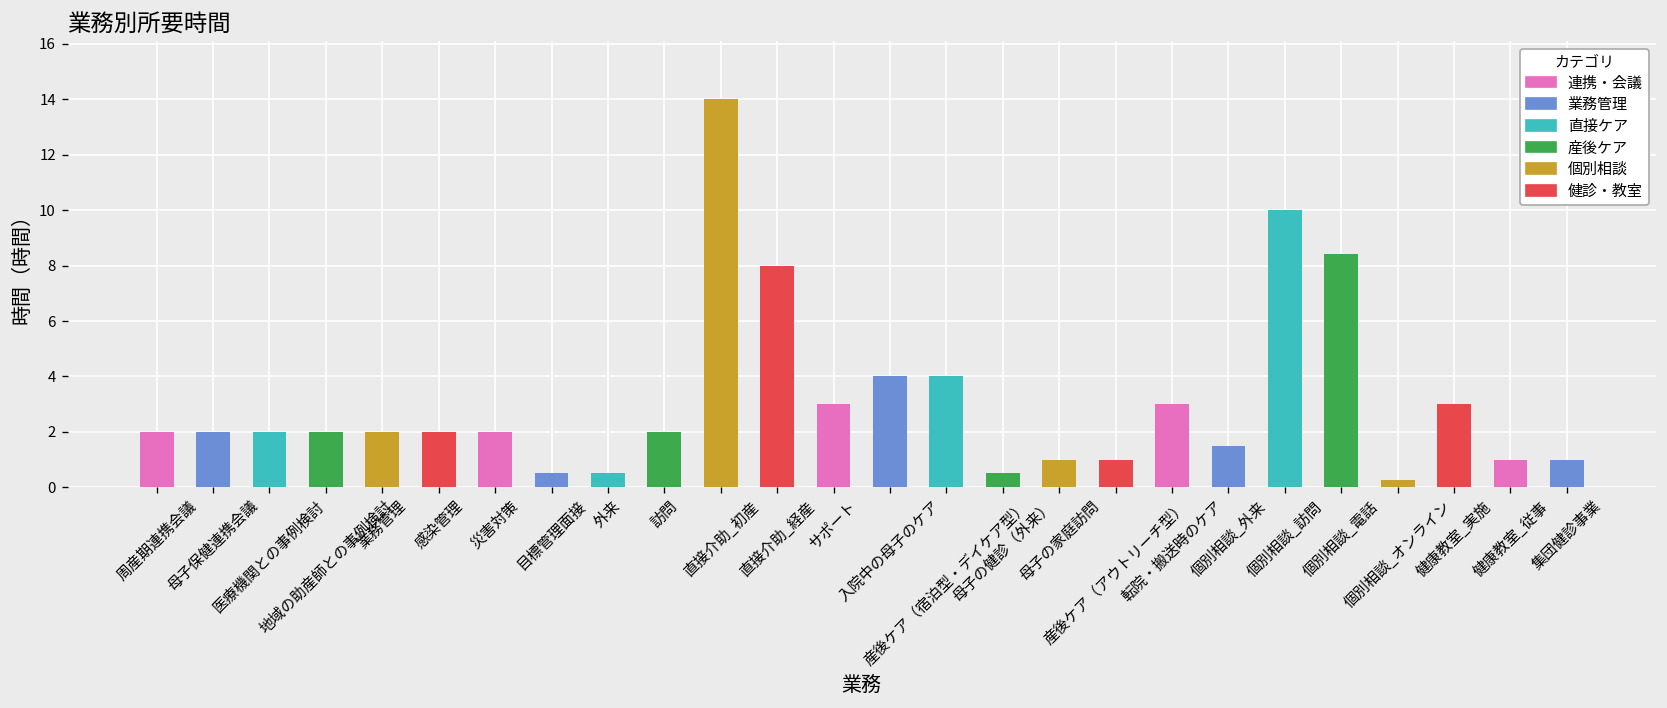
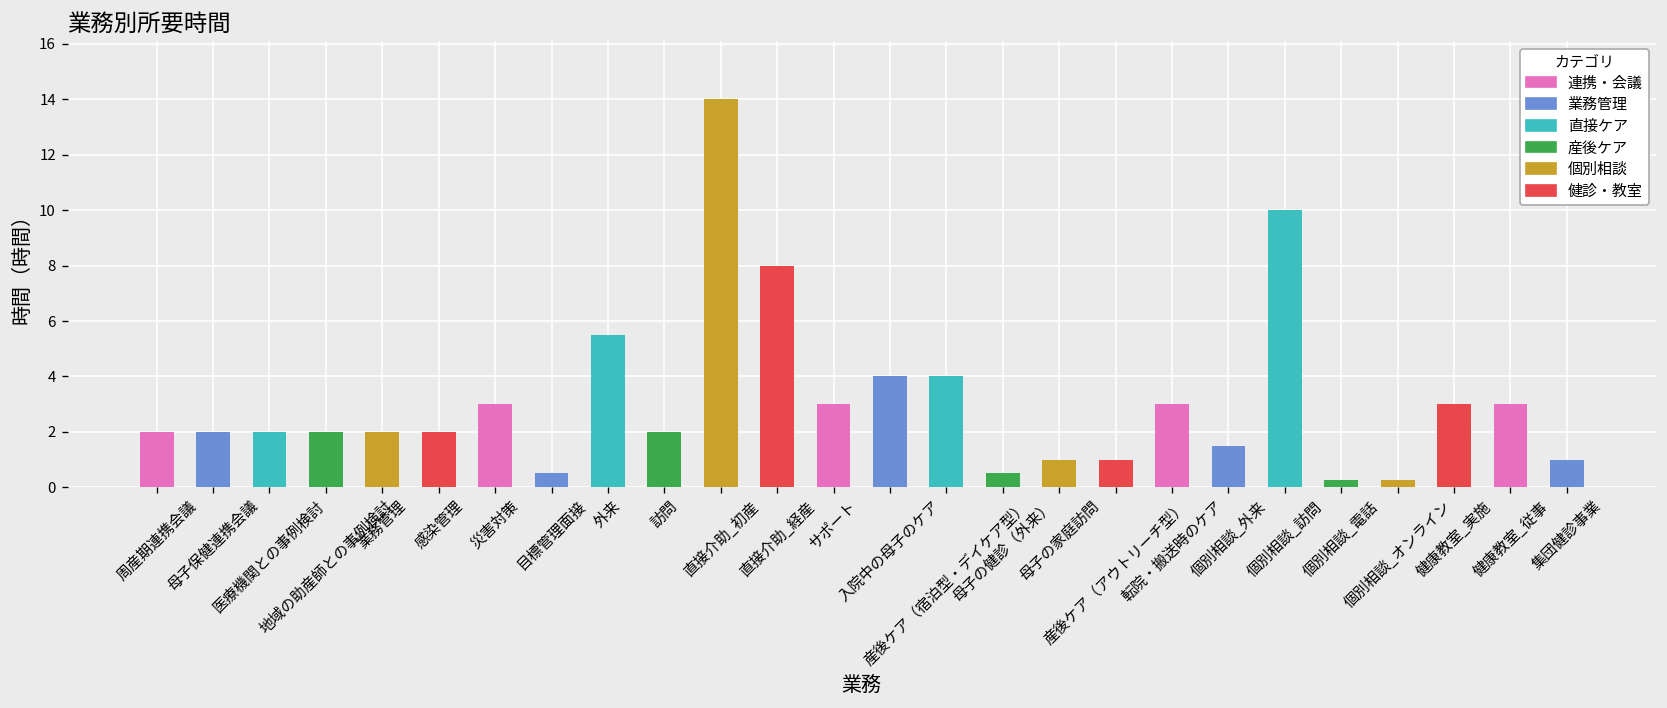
災害対策: 2 -> 3
外来: 0.5 -> 5.5
個別相談_電話: 8.4 -> 0.3
健康教室_従事: 1 -> 3
